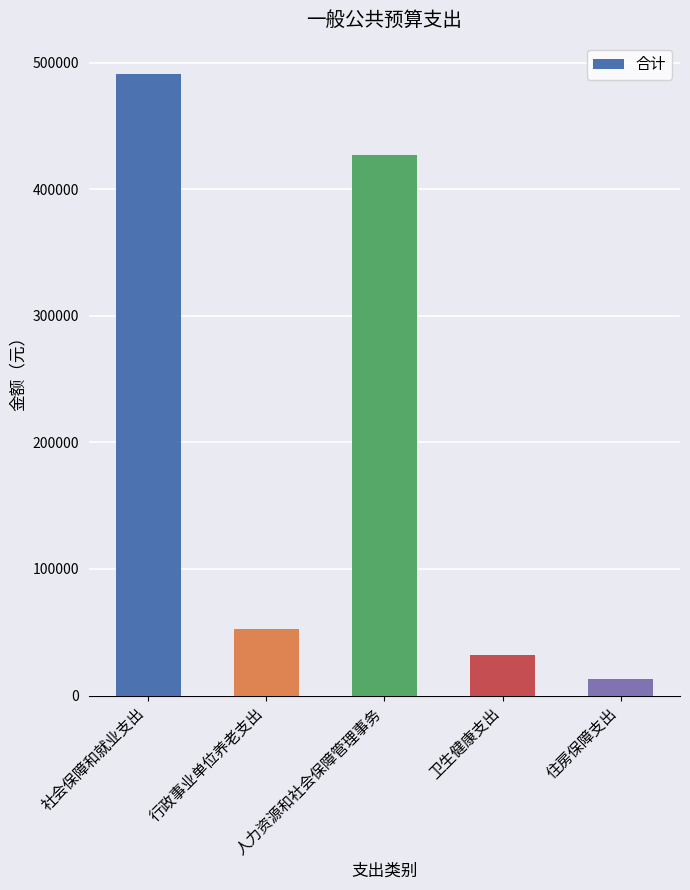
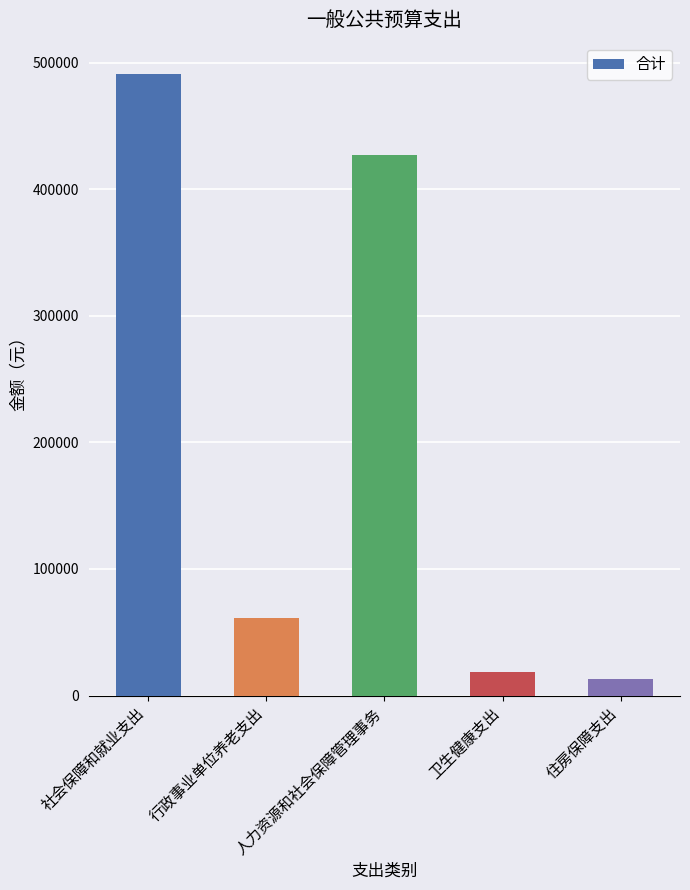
行政事业单位养老支出: 53000 -> 61000
卫生健康支出: 32000 -> 19000
